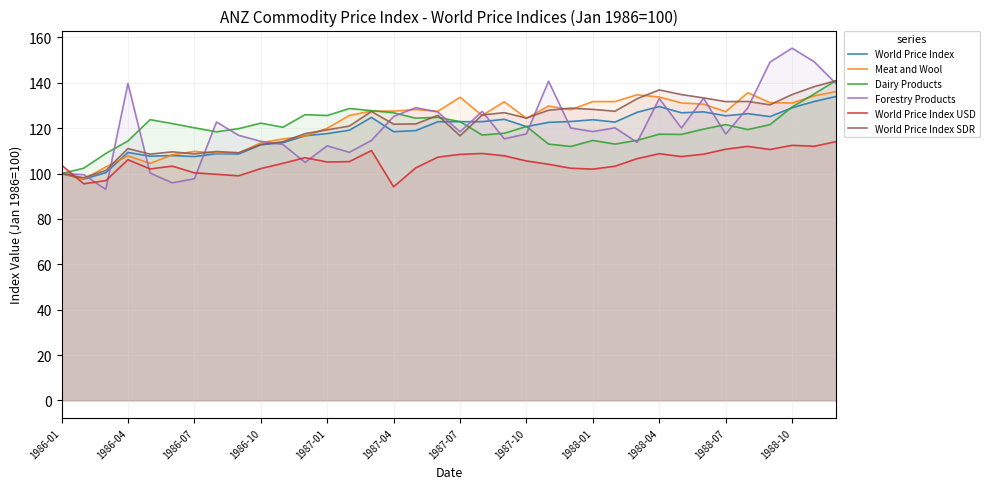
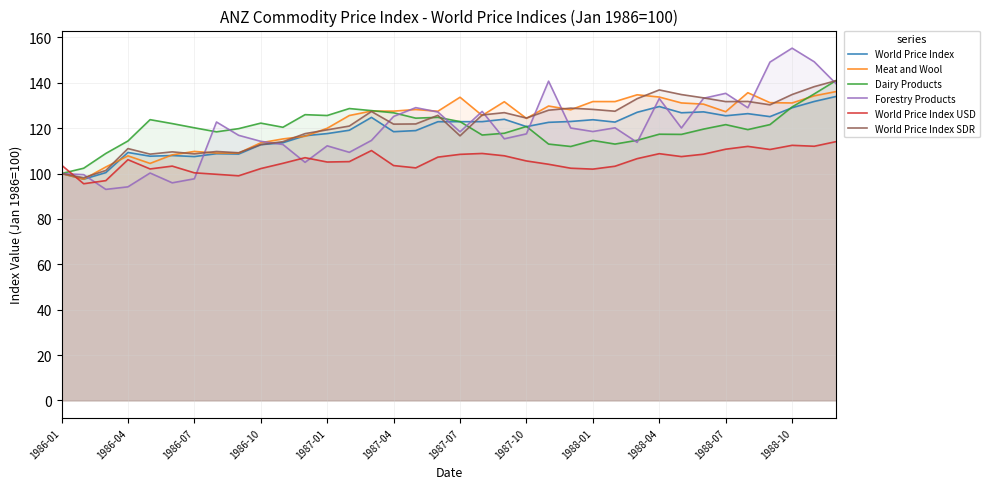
Forestry Products, 1986-04: 140 -> 94
World Price Index USD, 1987-04: 94 -> 104
Forestry Products, 1988-07: 117 -> 135
